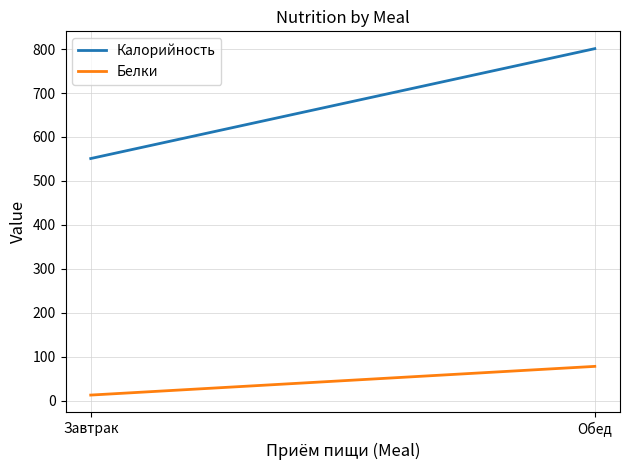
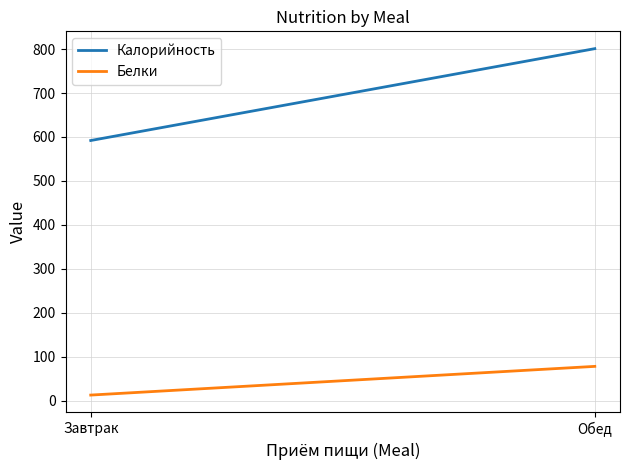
Калорийность, Завтрак: 550 -> 590
